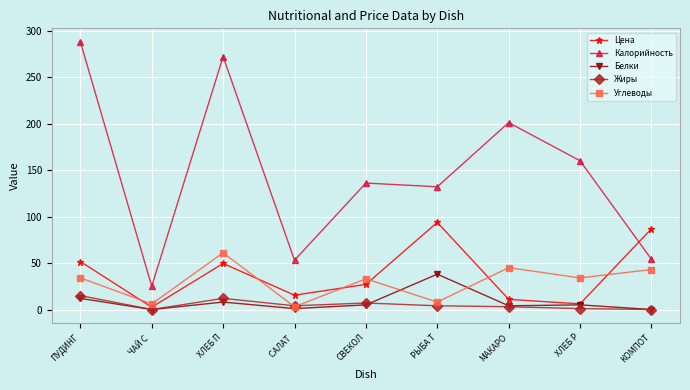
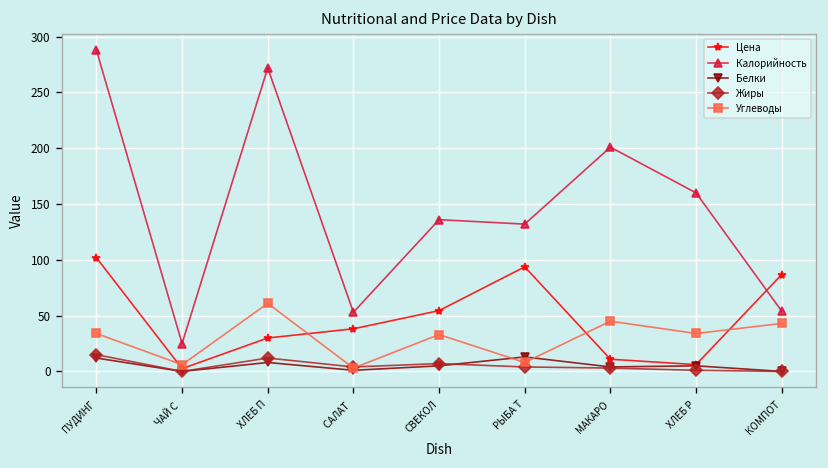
Цена, ПУДИНГ: 50 -> 100
Цена, ХЛЕБ П: 50 -> 30
Цена, САЛАТ: 20 -> 40
Цена, СВЕКОЛ: 30 -> 50
Белки, РЫБА Т: 40 -> 10
